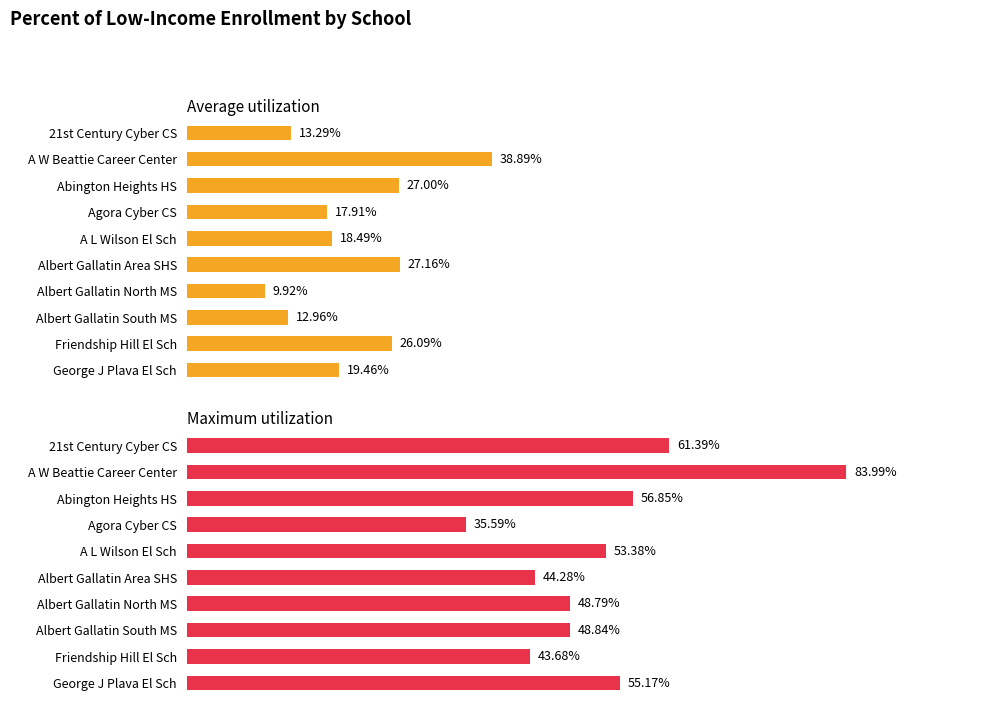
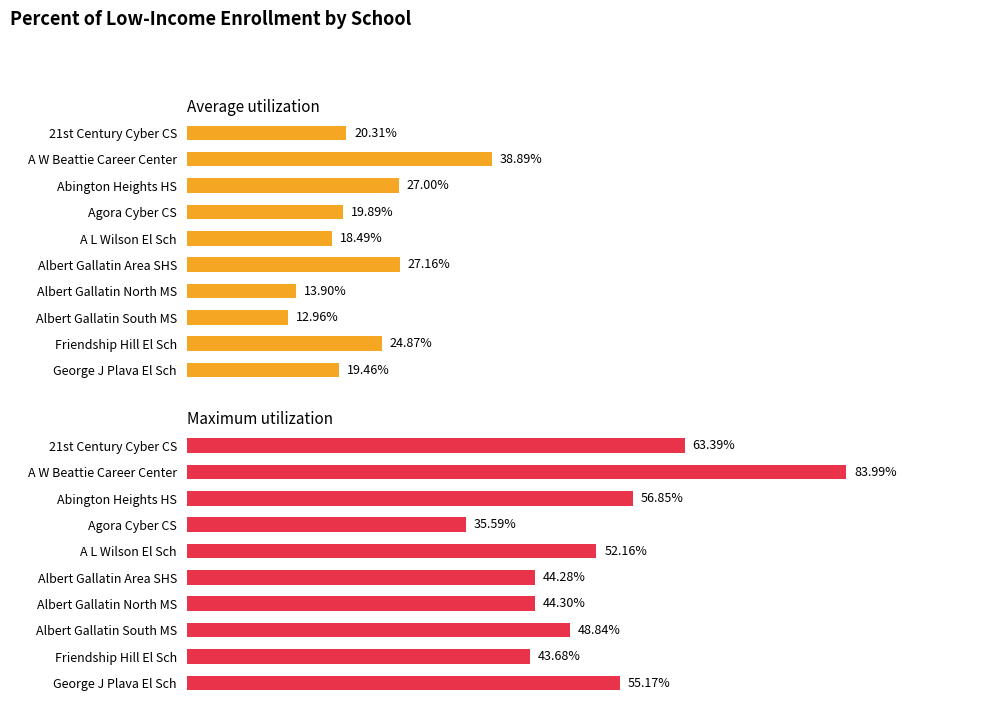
Average utilization, 21st Century Cyber CS: 13.29% -> 20.31%
Average utilization, Agora Cyber CS: 17.91% -> 19.89%
Average utilization, Albert Gallatin North MS: 9.92% -> 13.90%
Average utilization, Friendship Hill El Sch: 26.09% -> 24.87%
Maximum utilization, 21st Century Cyber CS: 61.39% -> 63.39%
Maximum utilization, A L Wilson El Sch: 53.38% -> 52.16%
Maximum utilization, Albert Gallatin North MS: 48.79% -> 44.30%
